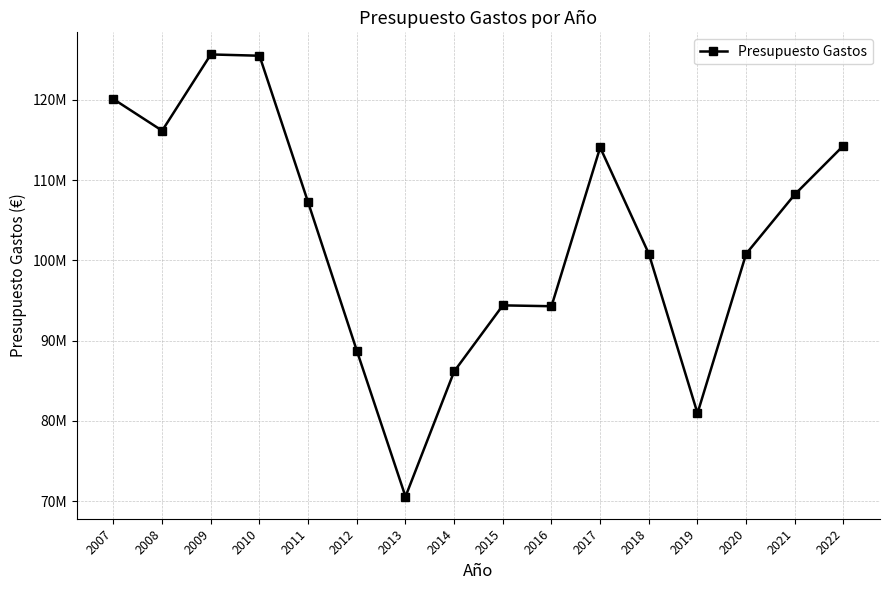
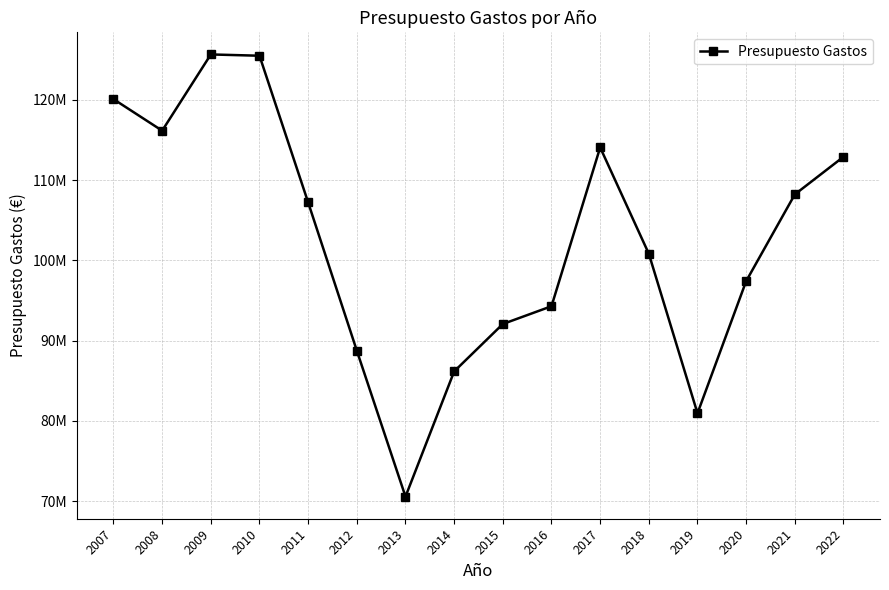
2015: 94000000 -> 92000000
2020: 101000000 -> 97000000
2022: 114000000 -> 113000000
